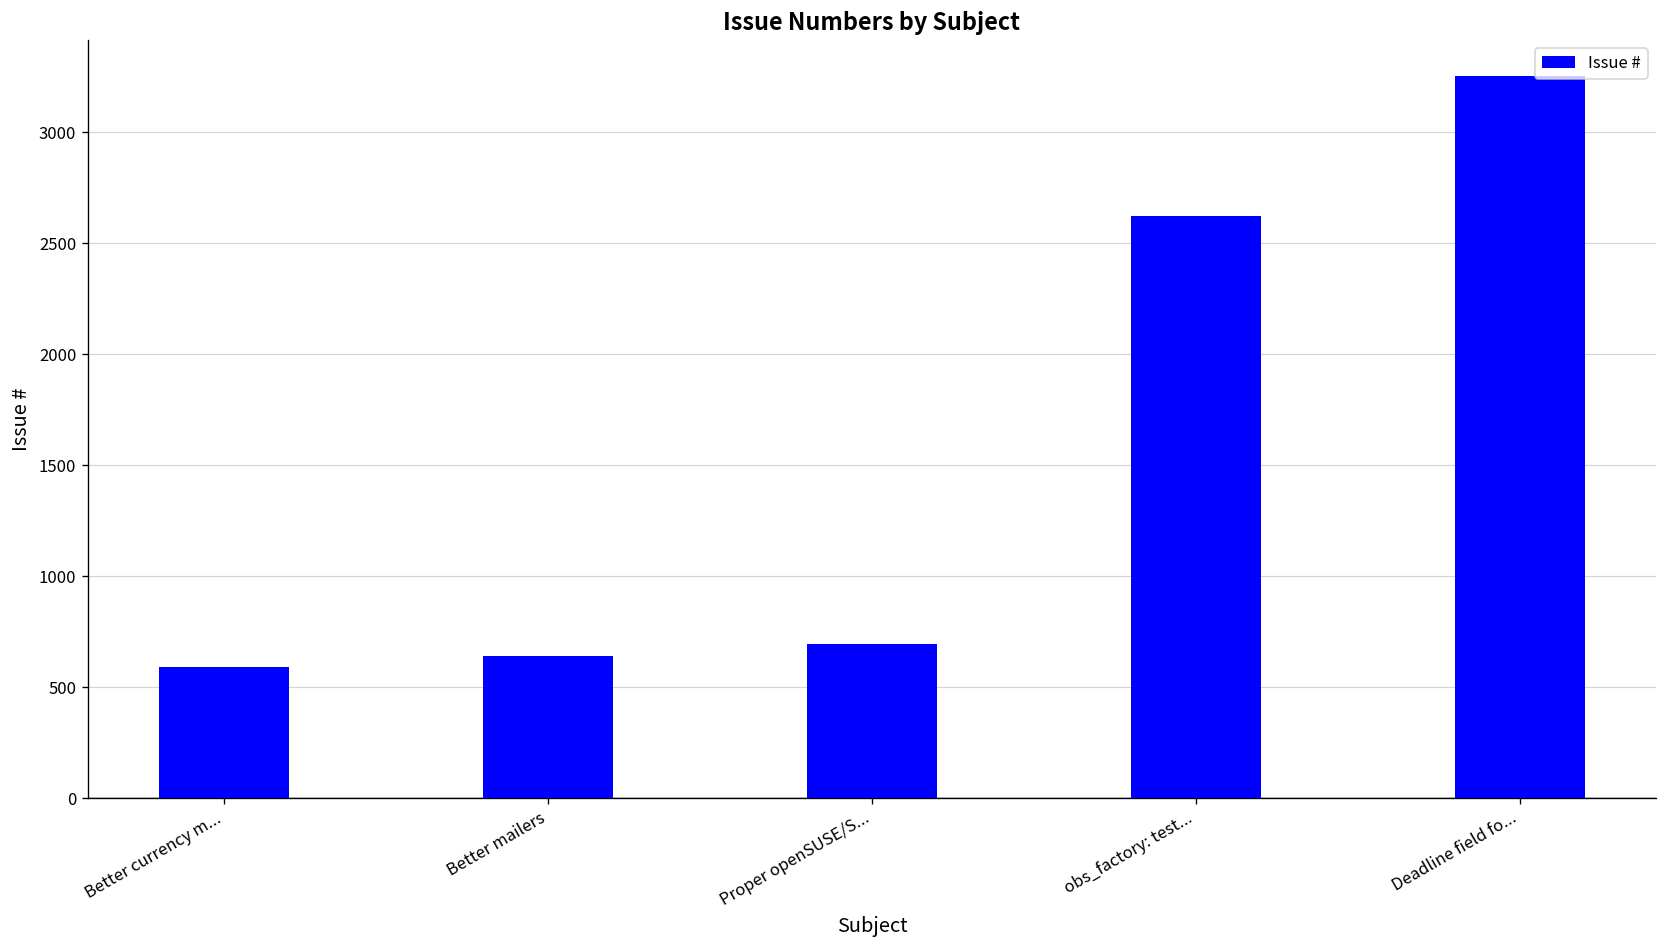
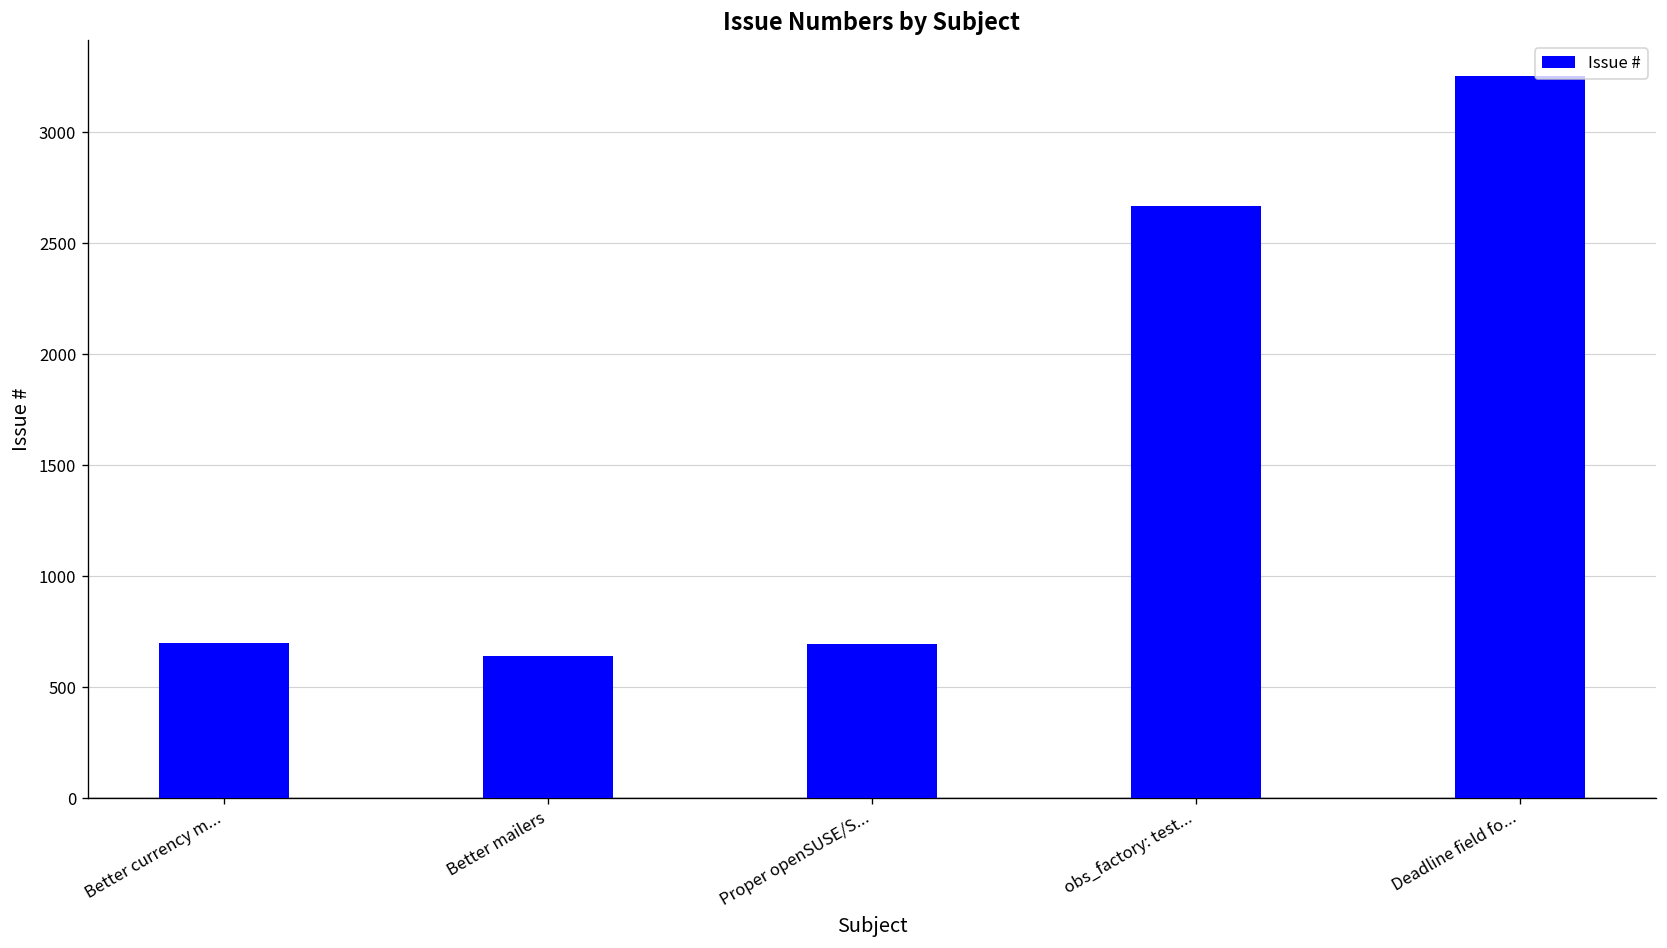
Better currency m...: 590 -> 700
obs_factory: test...: 2620 -> 2670
